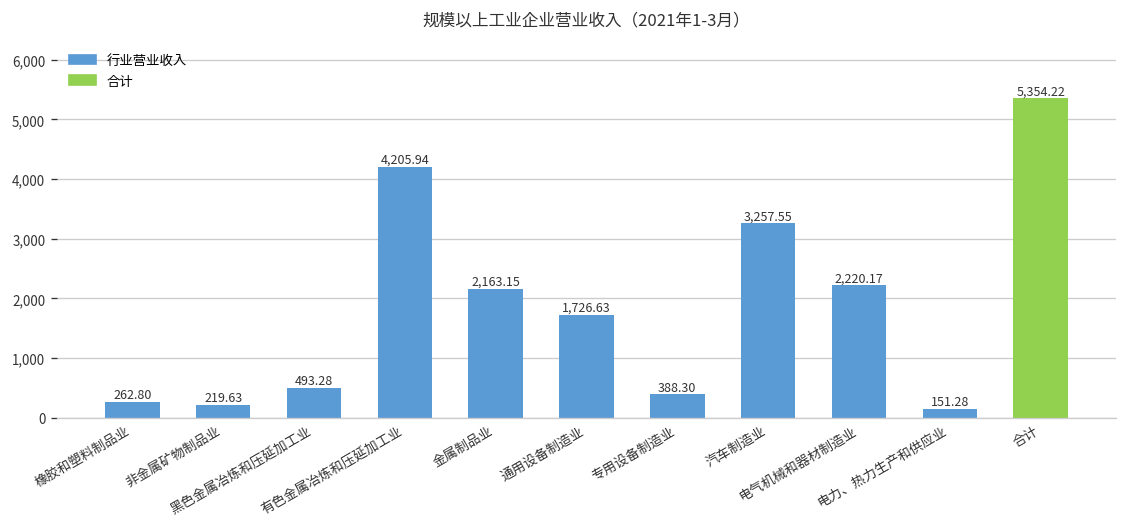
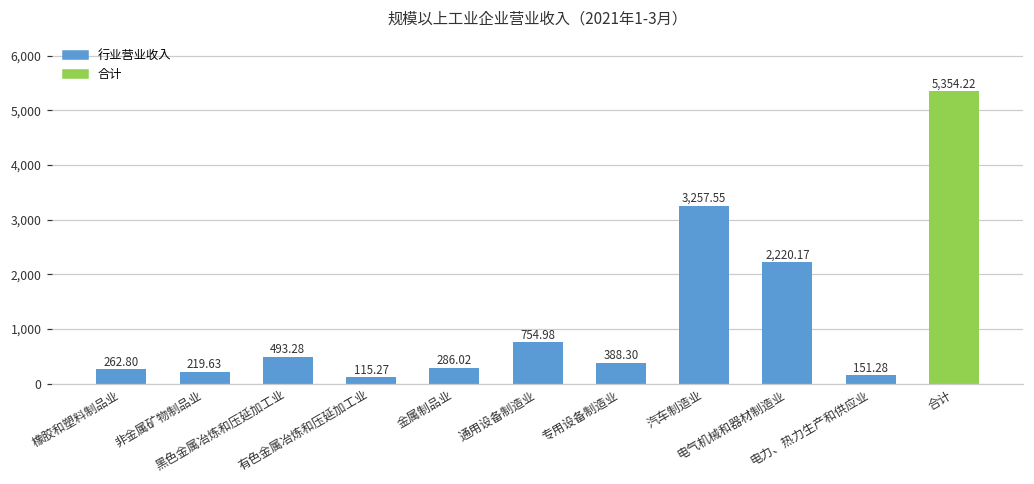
有色金属冶炼和压延加工业: 4,205.94 -> 115.27
金属制品业: 2,163.15 -> 286.02
通用设备制造业: 1,726.63 -> 754.98
